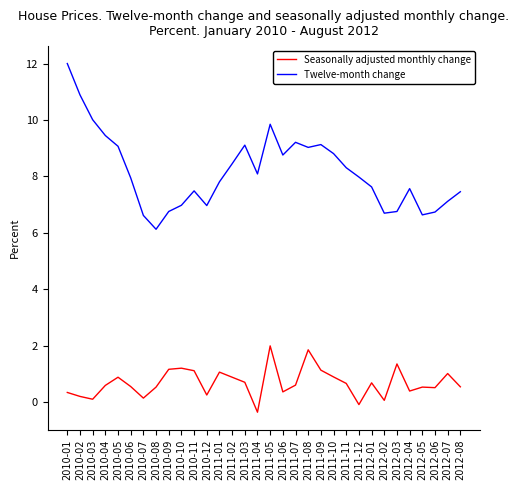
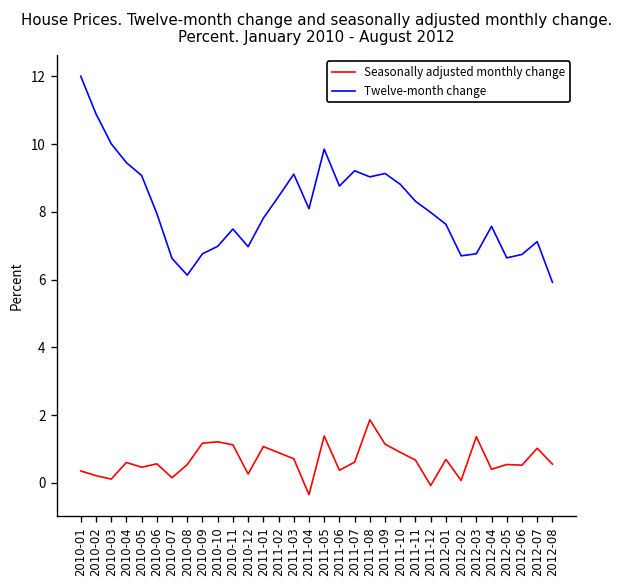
Seasonally adjusted monthly change, 2010-05: 0.9 -> 0.5
Seasonally adjusted monthly change, 2011-05: 2.0 -> 1.4
Twelve-month change, 2012-08: 7.5 -> 5.9
